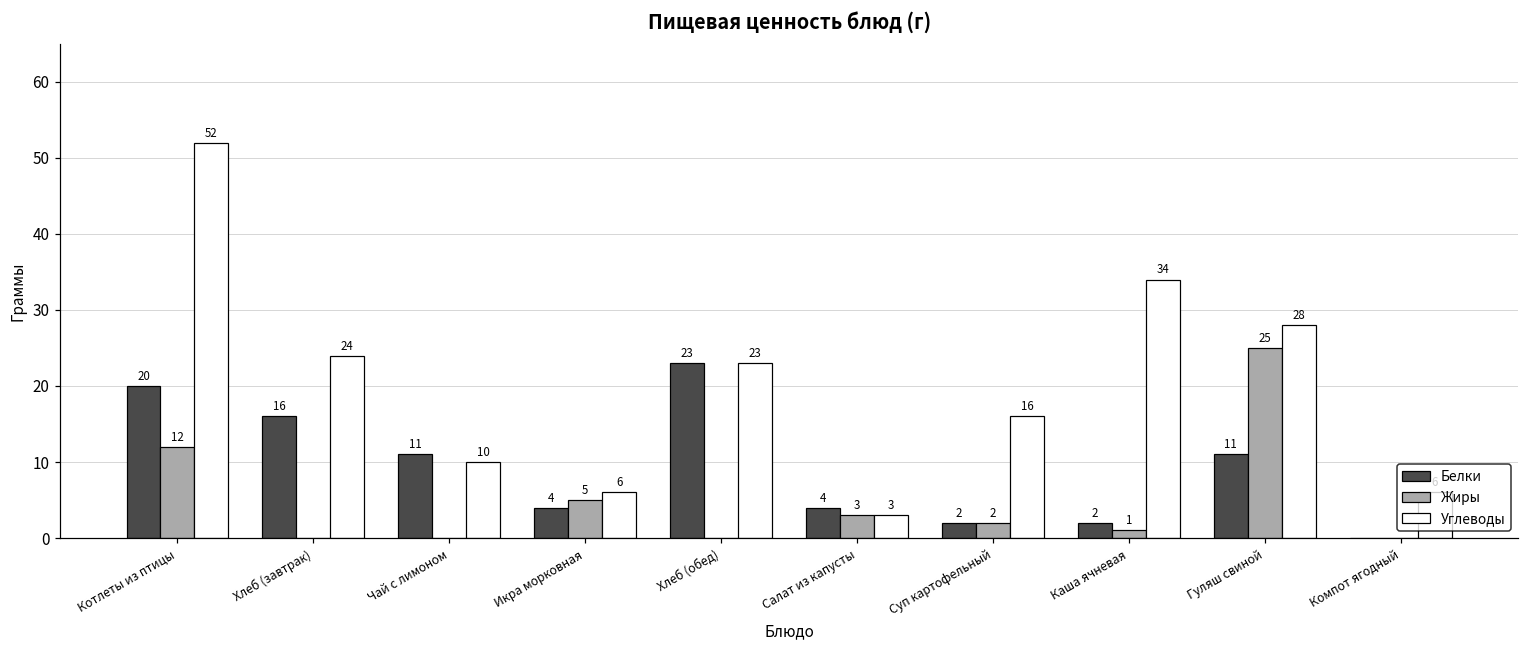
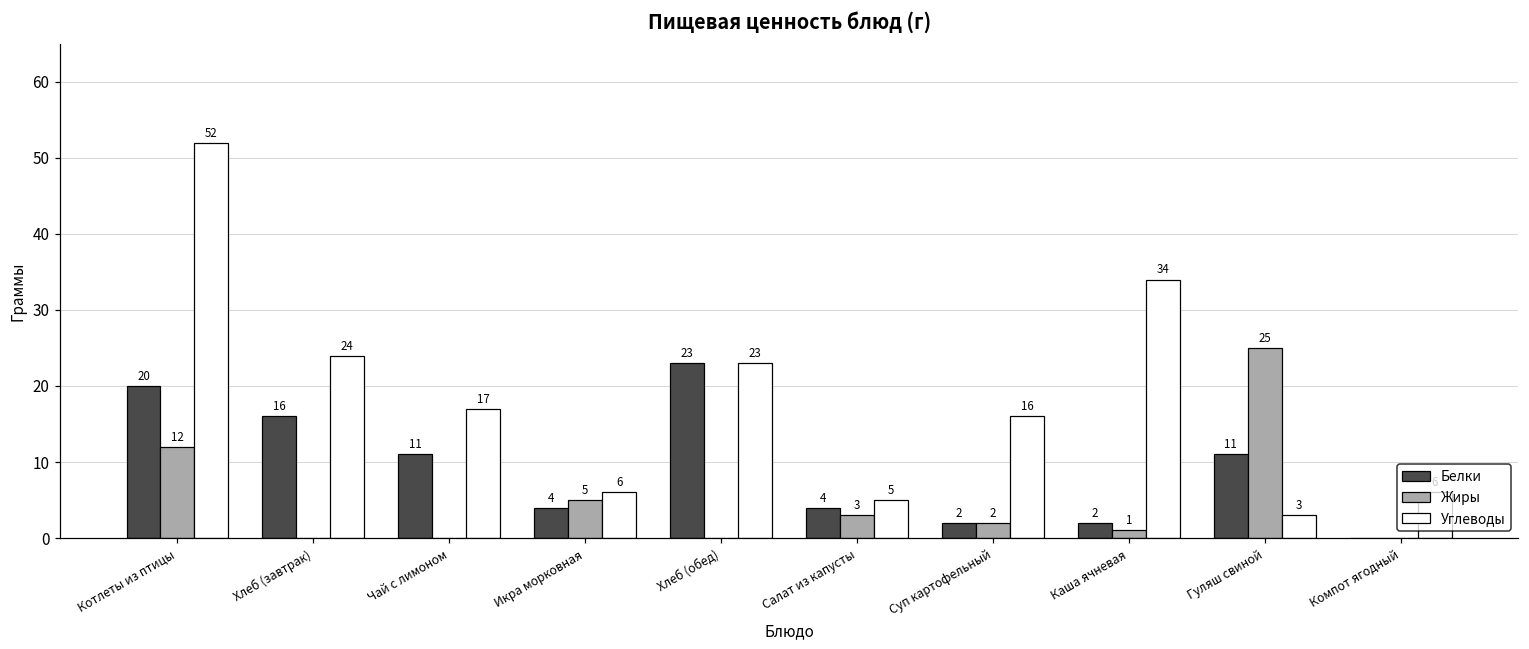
Углеводы, Чай с лимоном: 10 -> 17
Углеводы, Салат из капусты: 3 -> 5
Углеводы, Гуляш свиной: 28 -> 3
